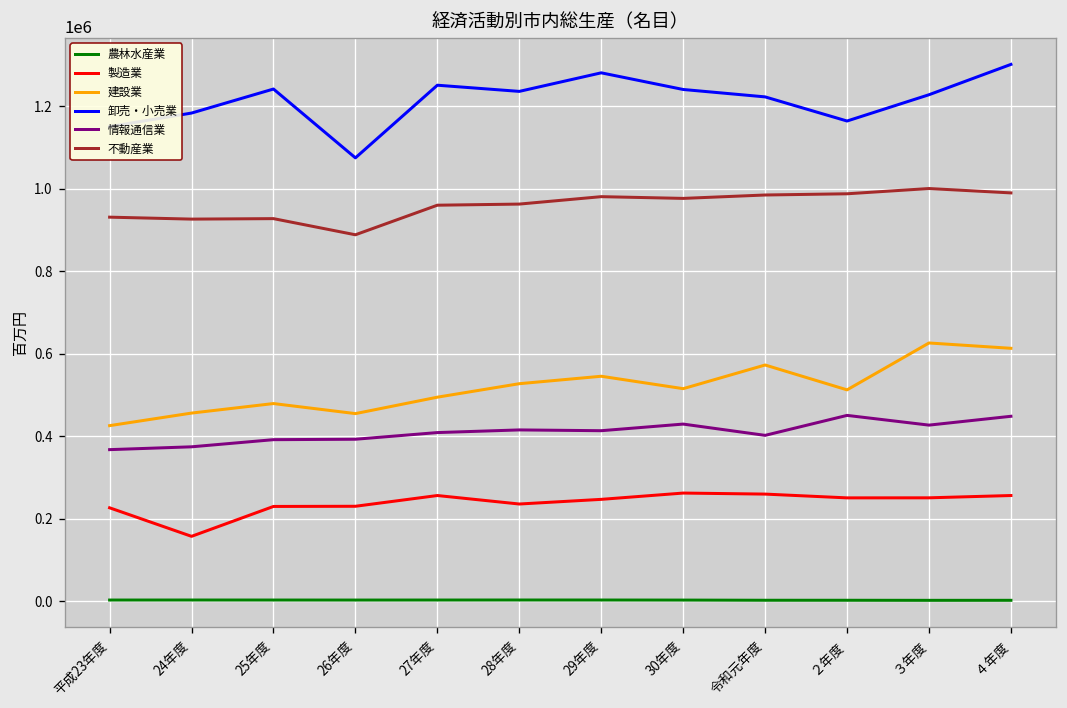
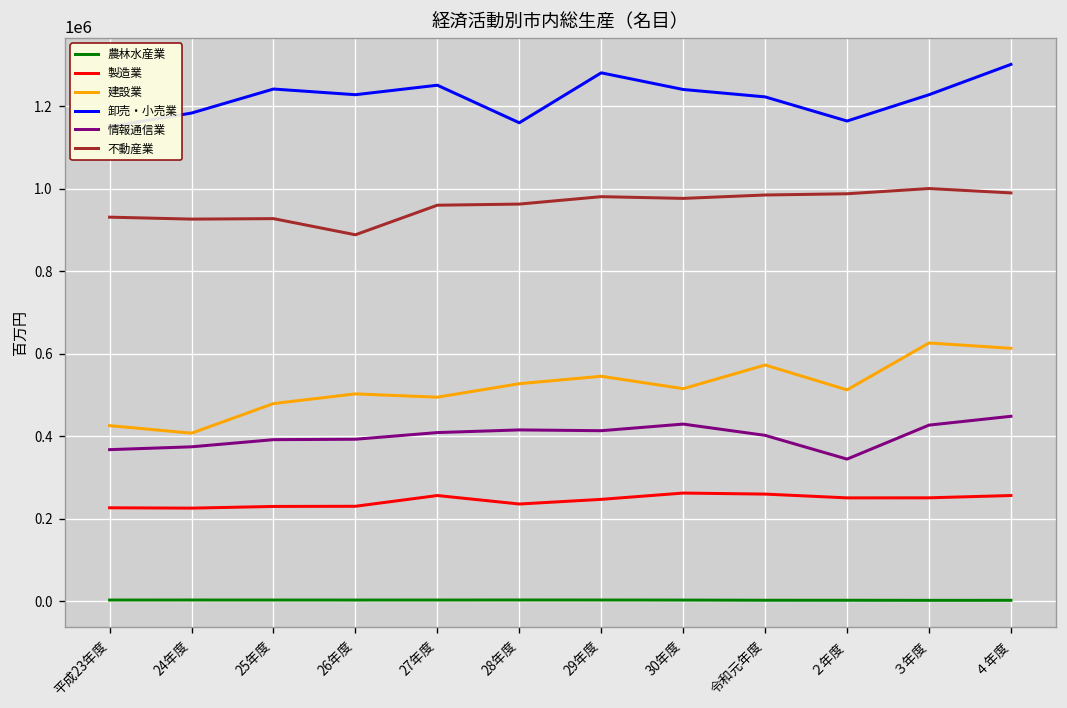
製造業, 24年度: 160000 -> 230000
建設業, 24年度: 460000 -> 410000
建設業, 26年度: 460000 -> 500000
卸売・小売業, 26年度: 1080000 -> 1230000
卸売・小売業, 28年度: 1240000 -> 1160000
情報通信業, ２年度: 450000 -> 340000
